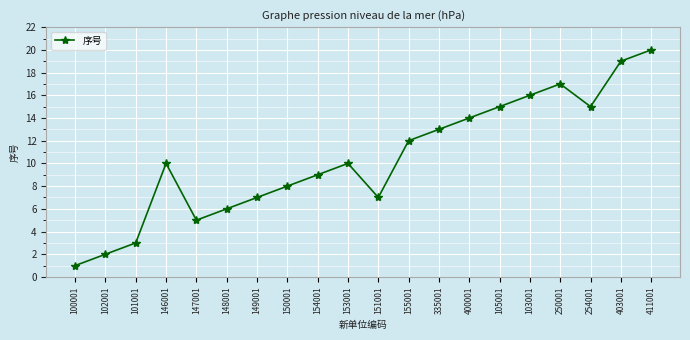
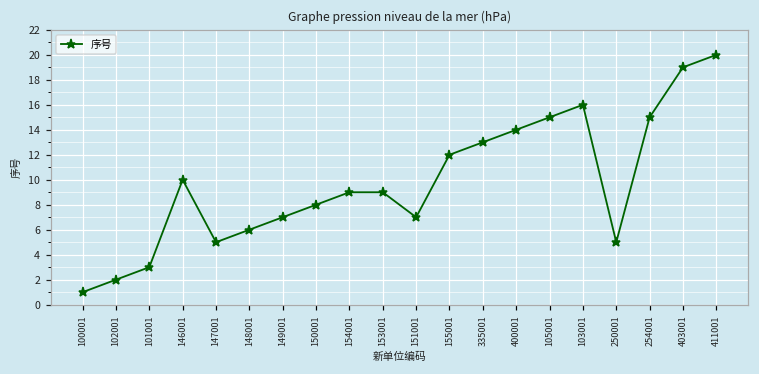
153001: 10 -> 9
250001: 17 -> 5
